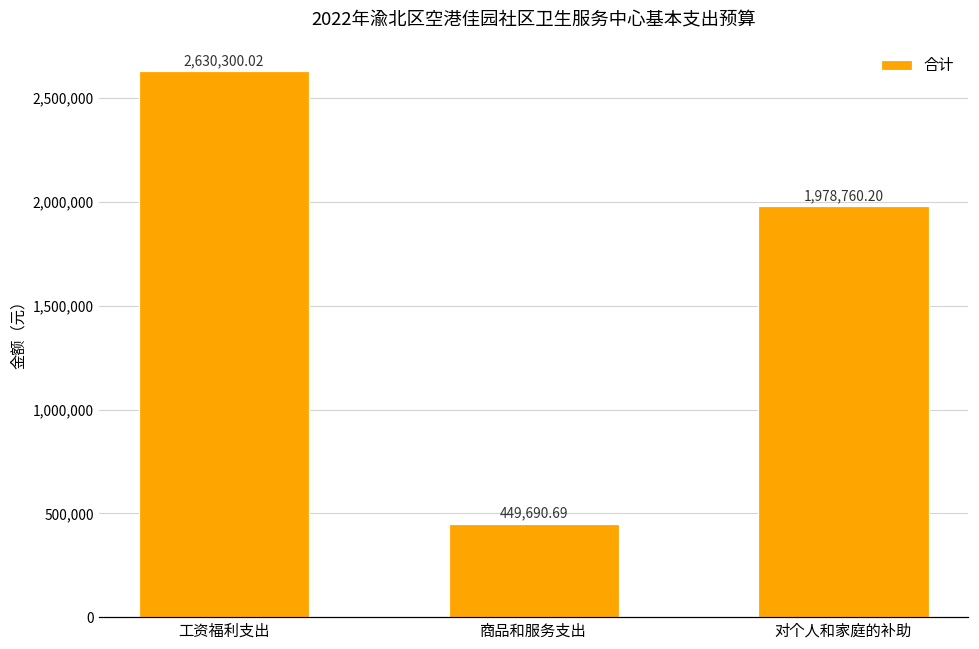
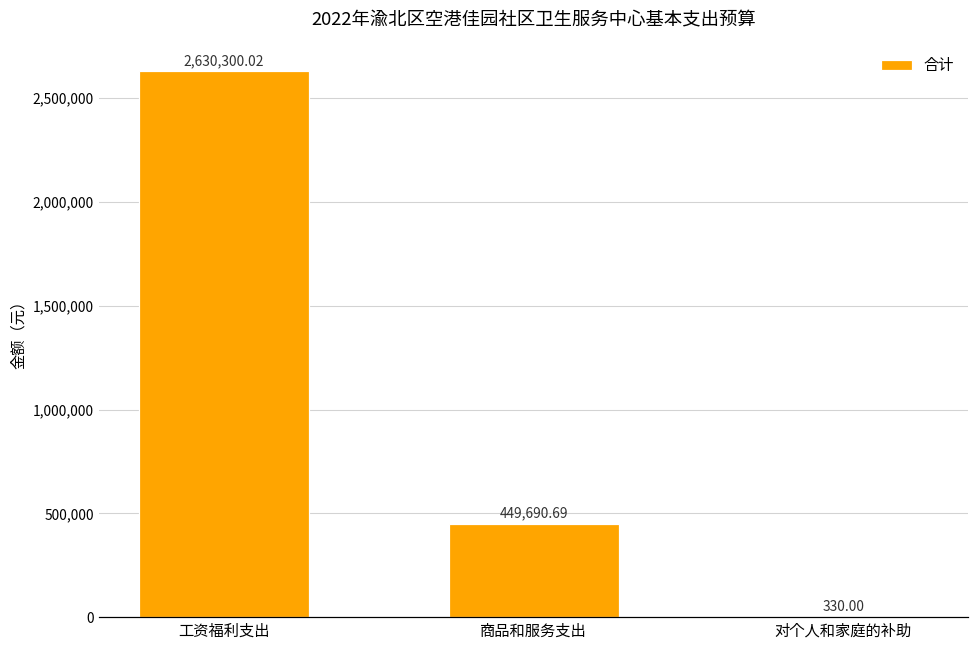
对个人和家庭的补助: 1,978,760.20 -> 330.00
